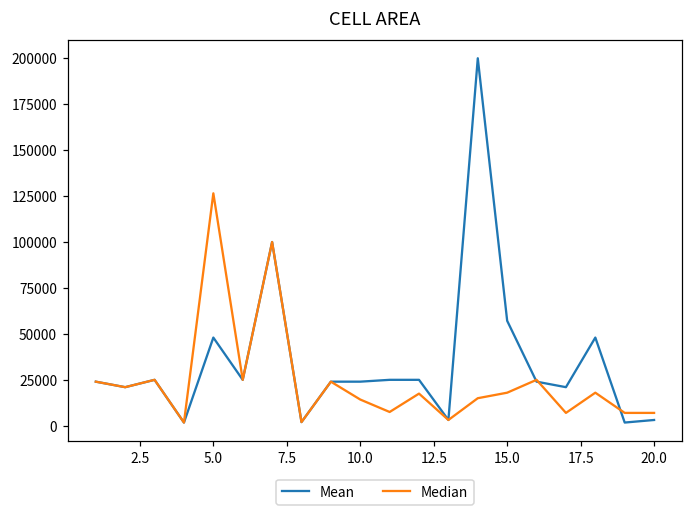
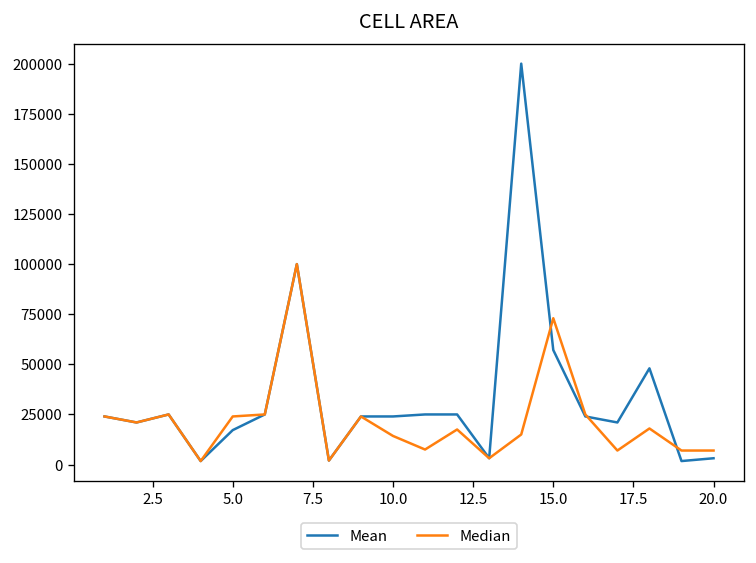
Mean, 5.0: 48000 -> 17000
Median, 5.0: 127000 -> 24000
Median, 15.0: 18000 -> 73000
